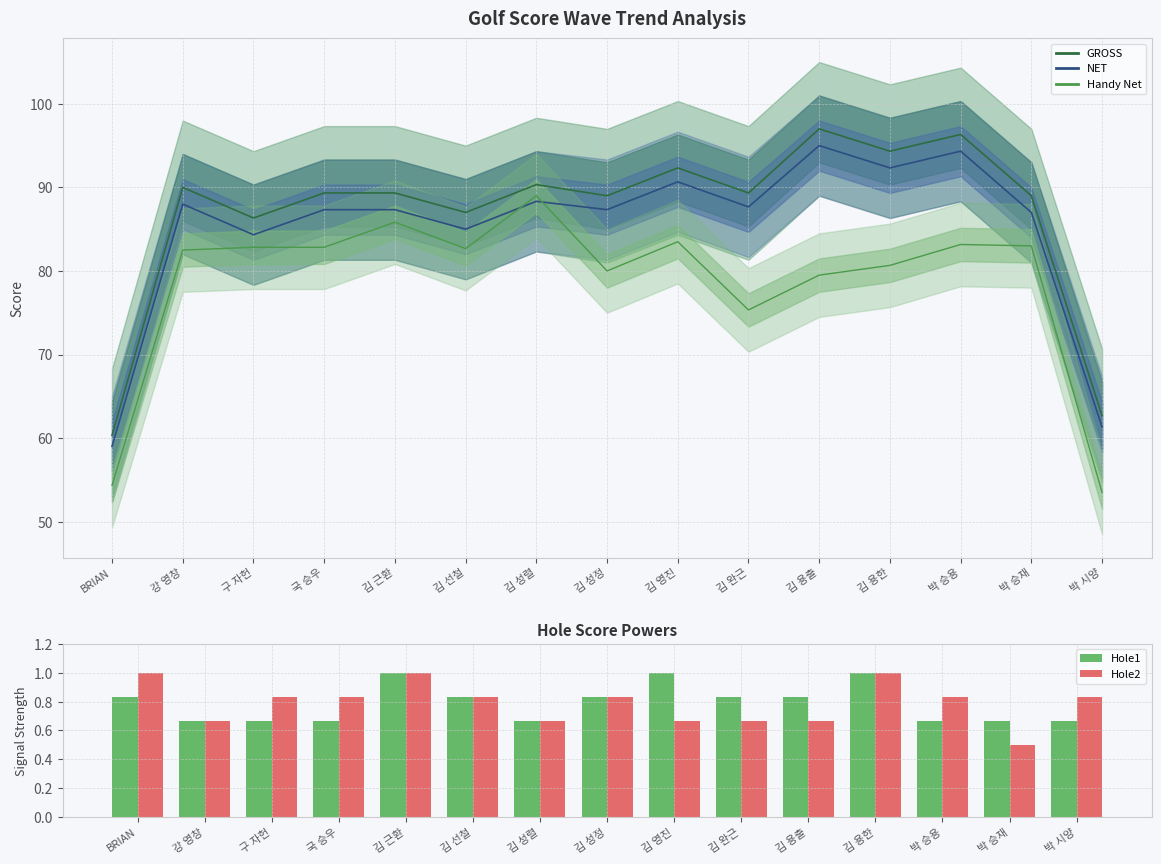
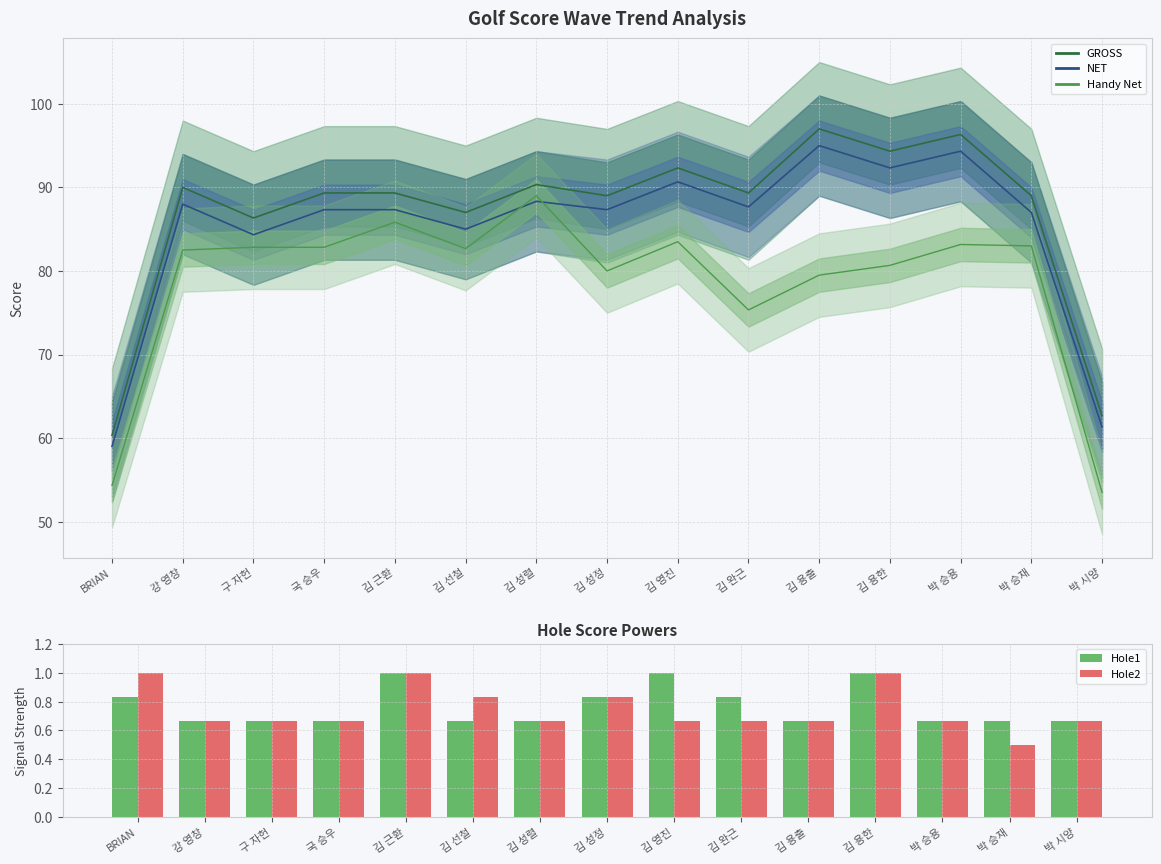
Hole Score Powers, Hole2, 구 자헌: 0.83 -> 0.67
Hole Score Powers, Hole2, 국 승우: 0.83 -> 0.67
Hole Score Powers, Hole1, 김 선철: 0.83 -> 0.67
Hole Score Powers, Hole1, 김 용출: 0.83 -> 0.67
Hole Score Powers, Hole2, 박 승용: 0.83 -> 0.67
Hole Score Powers, Hole2, 박 시양: 0.83 -> 0.67
